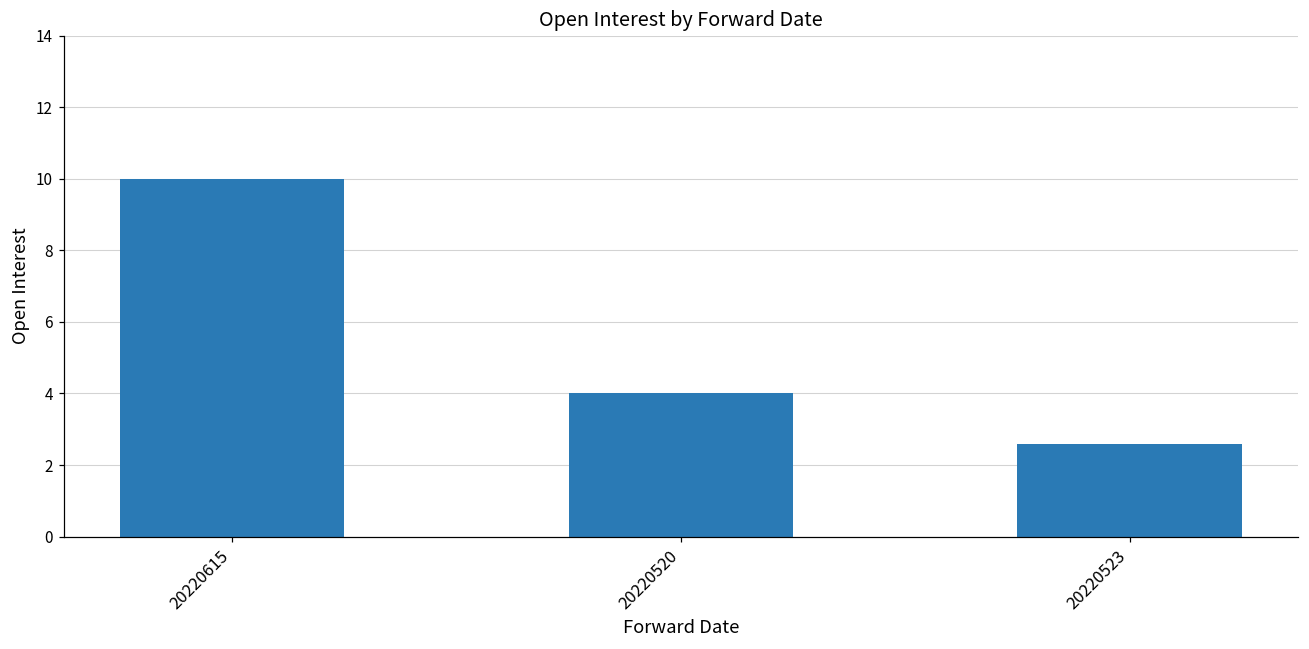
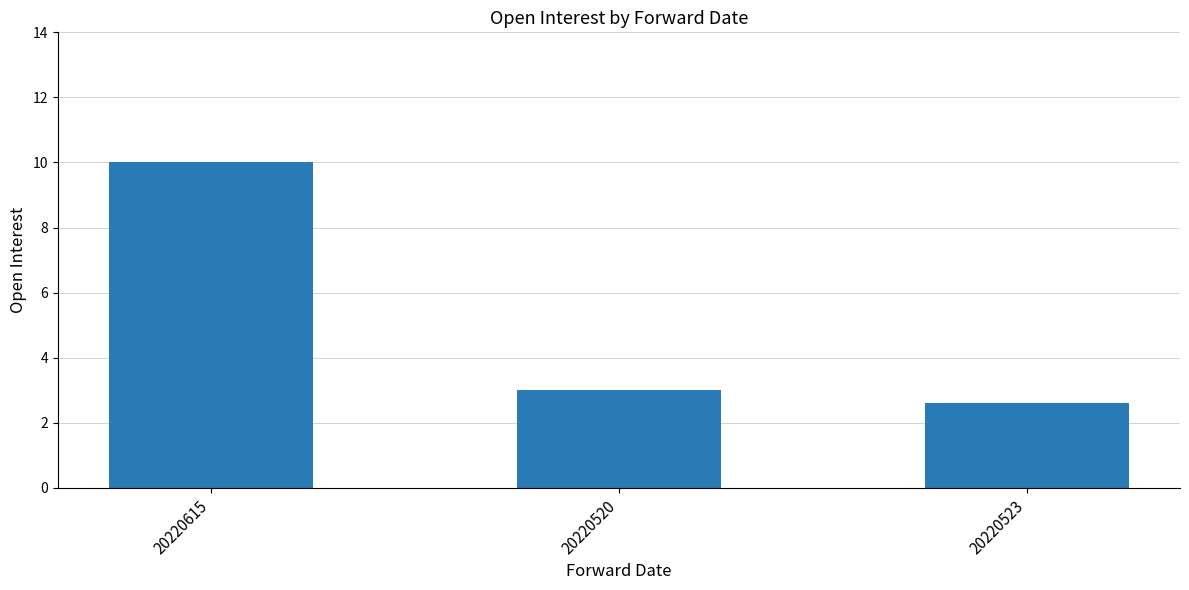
20220520: 4 -> 3
